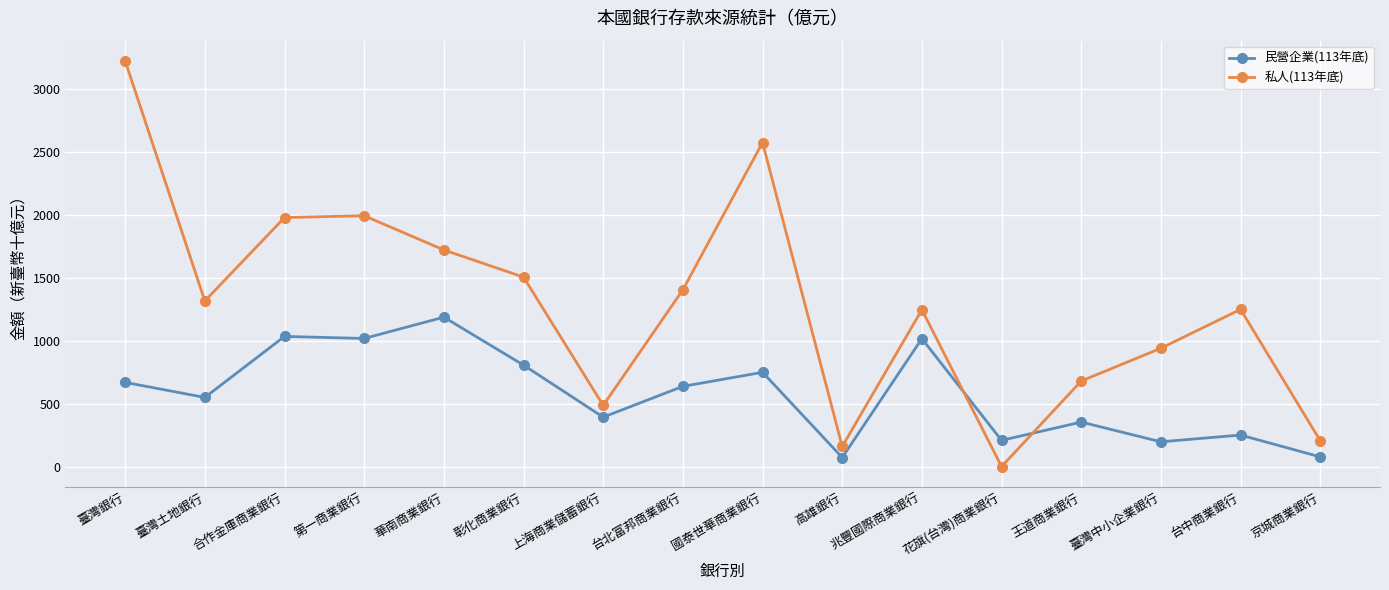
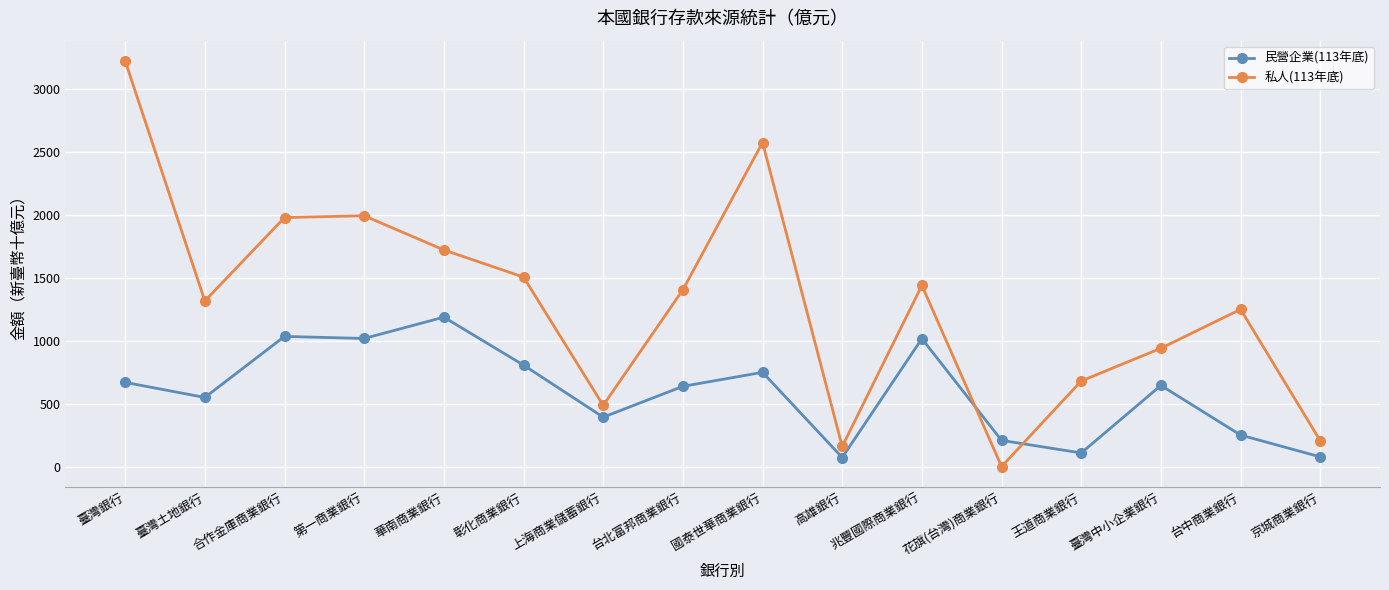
私人(113年底), 兆豐國際商業銀行: 1250 -> 1440
民營企業(113年底), 王道商業銀行: 350 -> 110
民營企業(113年底), 臺灣中小企業銀行: 200 -> 640
